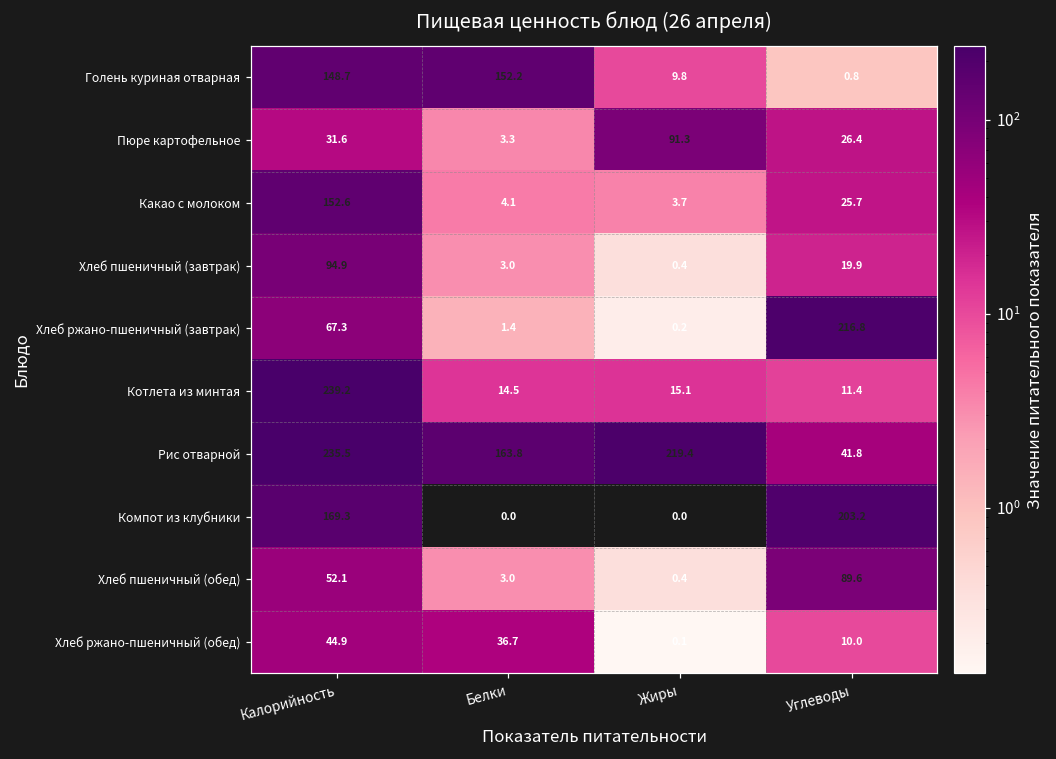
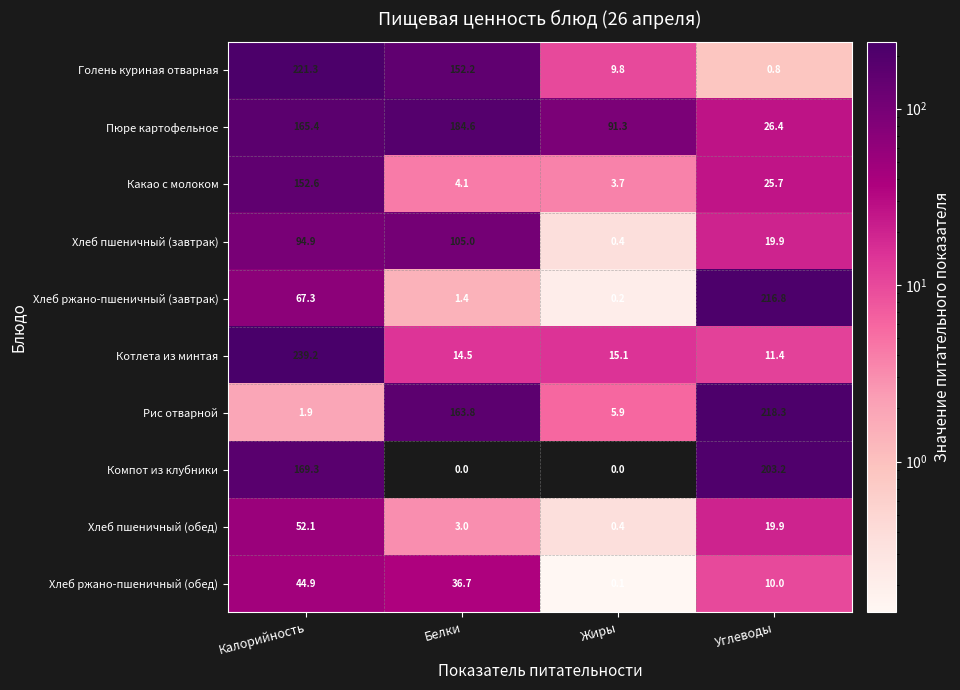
Голень куриная отварная, Калорийность: 148.7 -> 221.3
Пюре картофельное, Калорийность: 31.6 -> 165.4
Пюре картофельное, Белки: 3.3 -> 184.6
Хлеб пшеничный (завтрак), Белки: 3.0 -> 105.0
Рис отварной, Калорийность: 235.5 -> 1.9
Рис отварной, Жиры: 219.4 -> 5.9
Рис отварной, Углеводы: 41.8 -> 218.3
Хлеб пшеничный (обед), Углеводы: 89.6 -> 19.9
